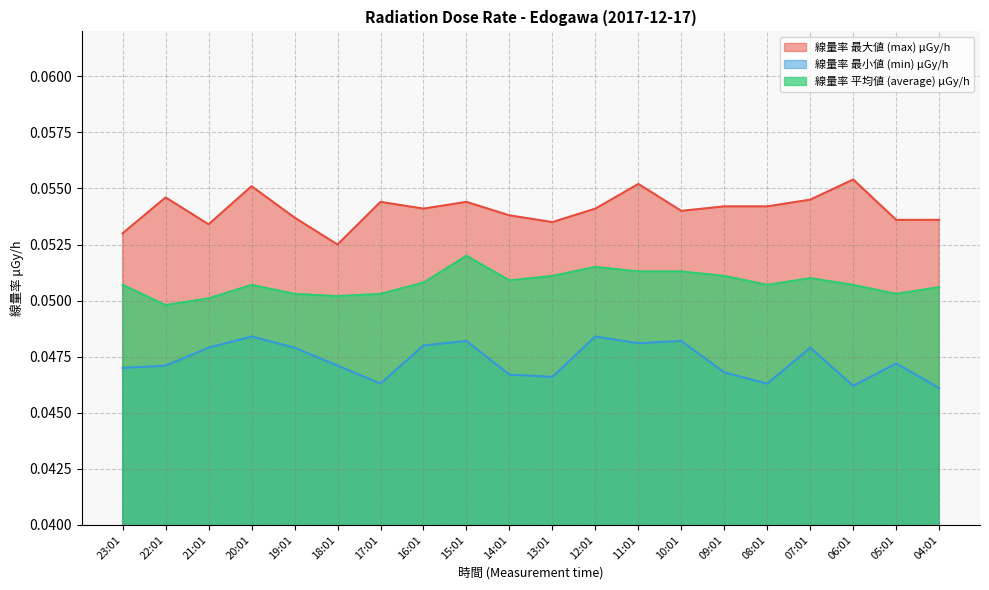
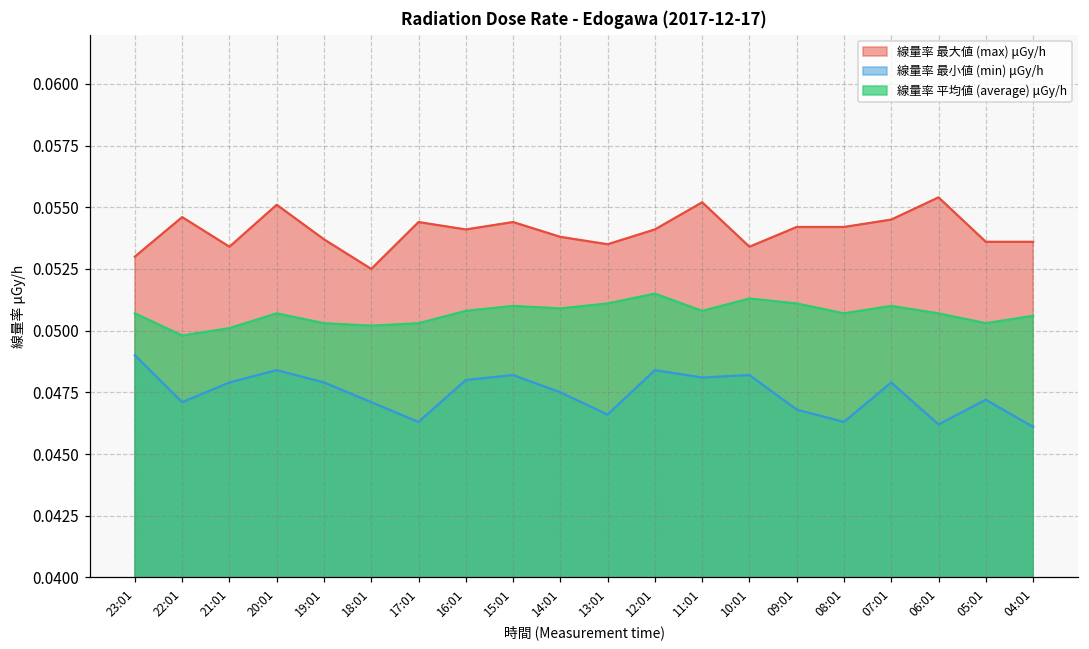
線量率 最小値 (min) μGy/h, 23:01: 0.047 -> 0.049
線量率 平均値 (average) μGy/h, 15:01: 0.052 -> 0.051
線量率 最小値 (min) μGy/h, 14:01: 0.0467 -> 0.0475
線量率 平均値 (average) μGy/h, 11:01: 0.0513 -> 0.0508
線量率 最大値 (max) μGy/h, 10:01: 0.0540 -> 0.0534
